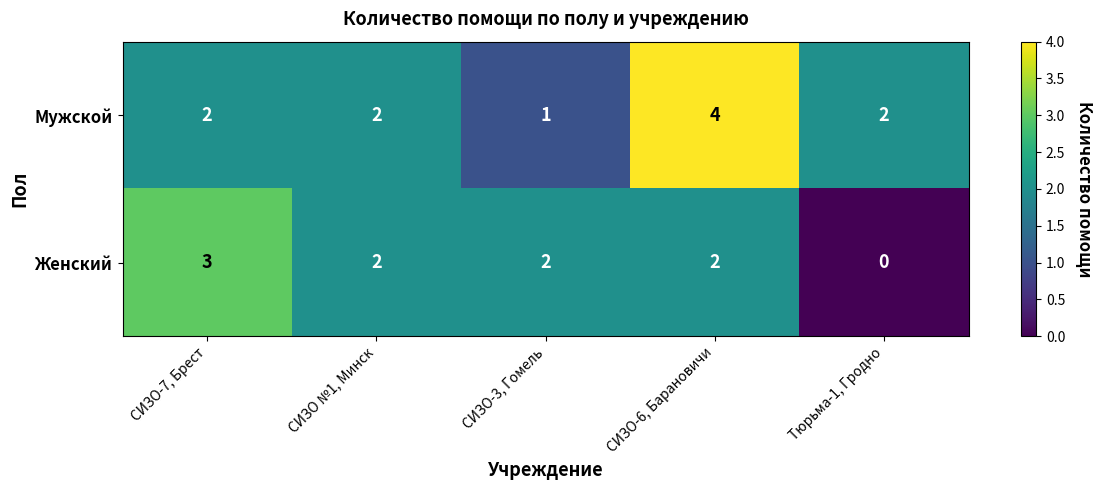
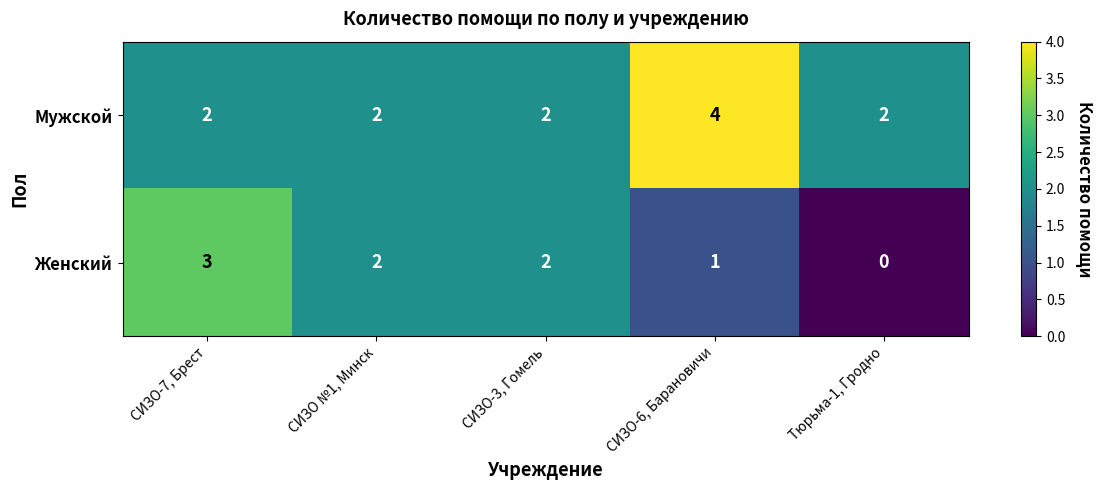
Мужской, СИЗО-3, Гомель: 1 -> 2
Женский, СИЗО-6, Барановичи: 2 -> 1
